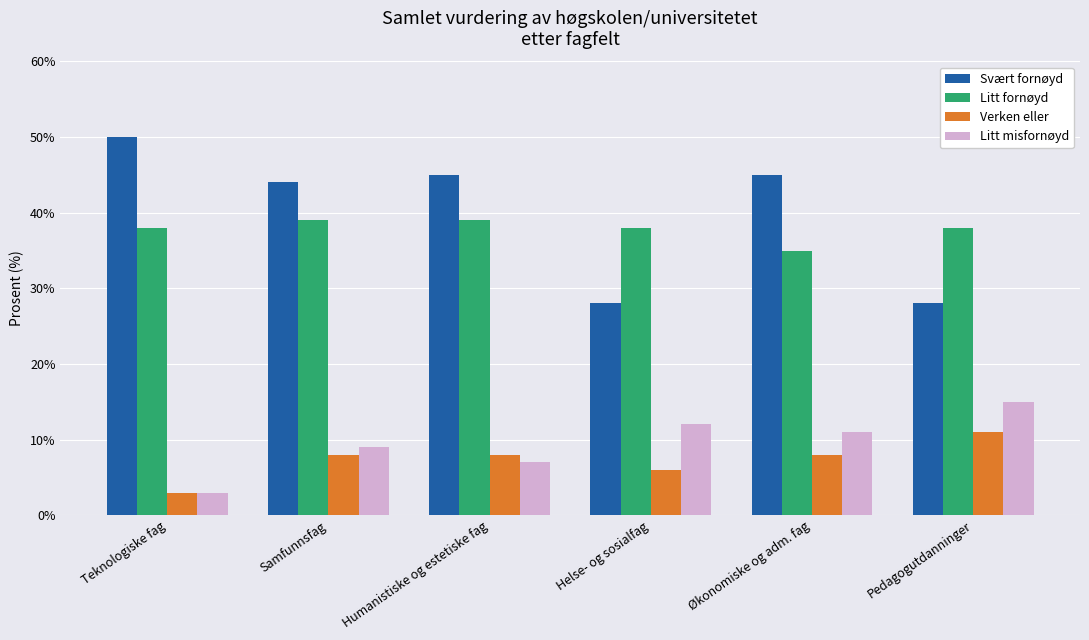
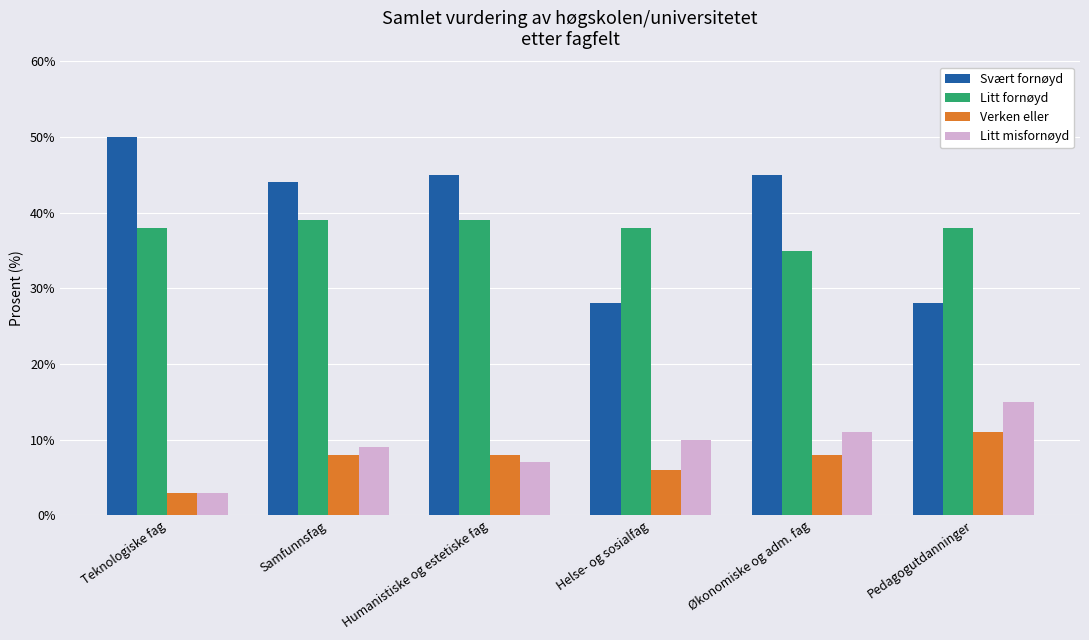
Litt misfornøyd, Helse- og sosialfag: 12% -> 10%
